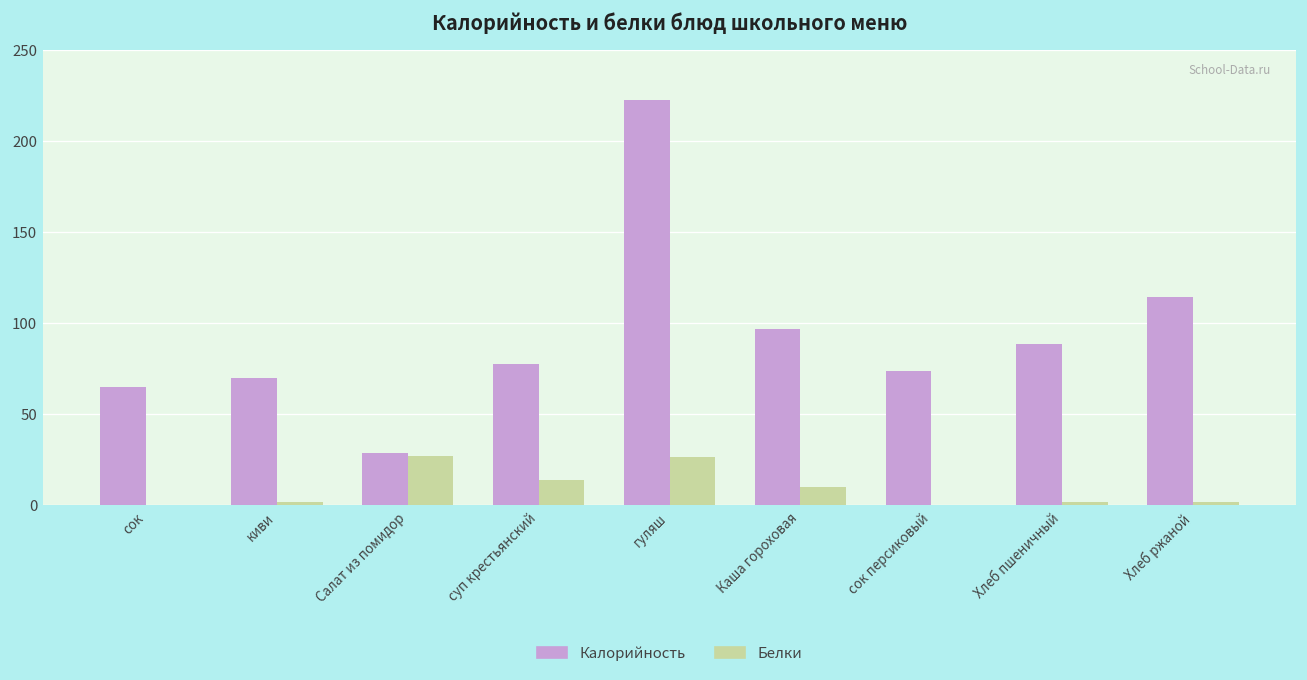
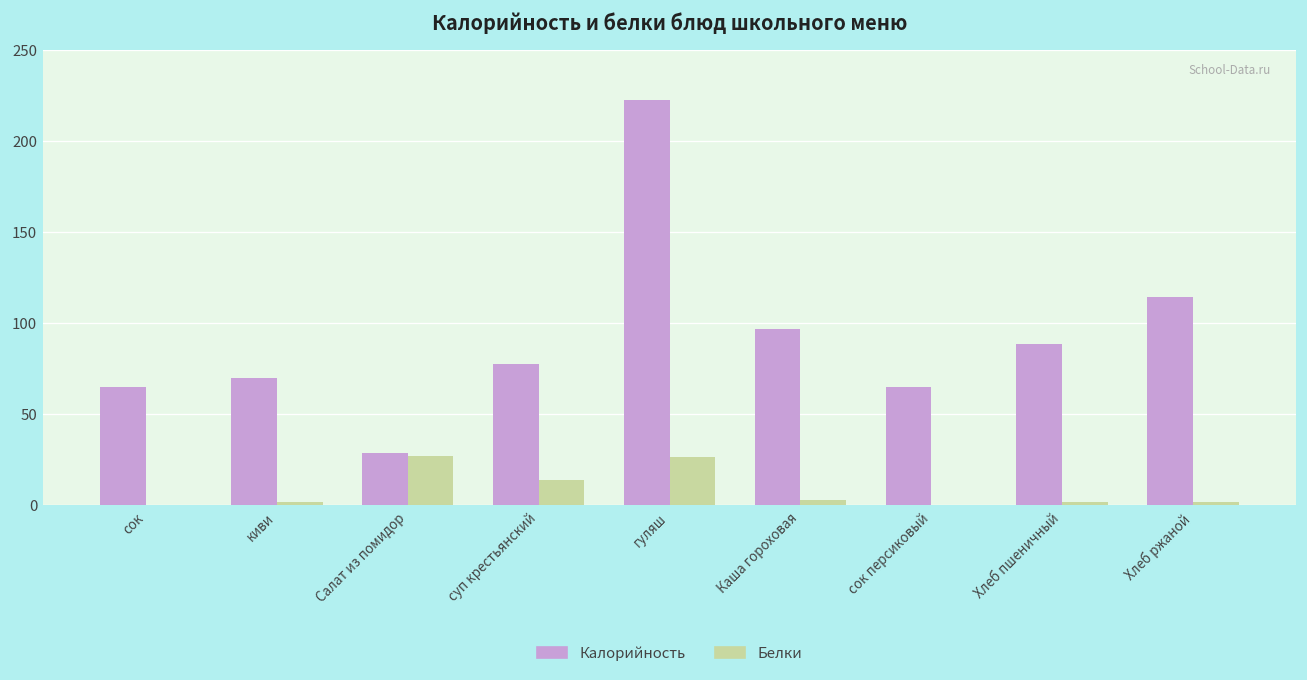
Белки, Каша гороховая: 10 -> 3
Калорийность, сок персиковый: 74 -> 65
